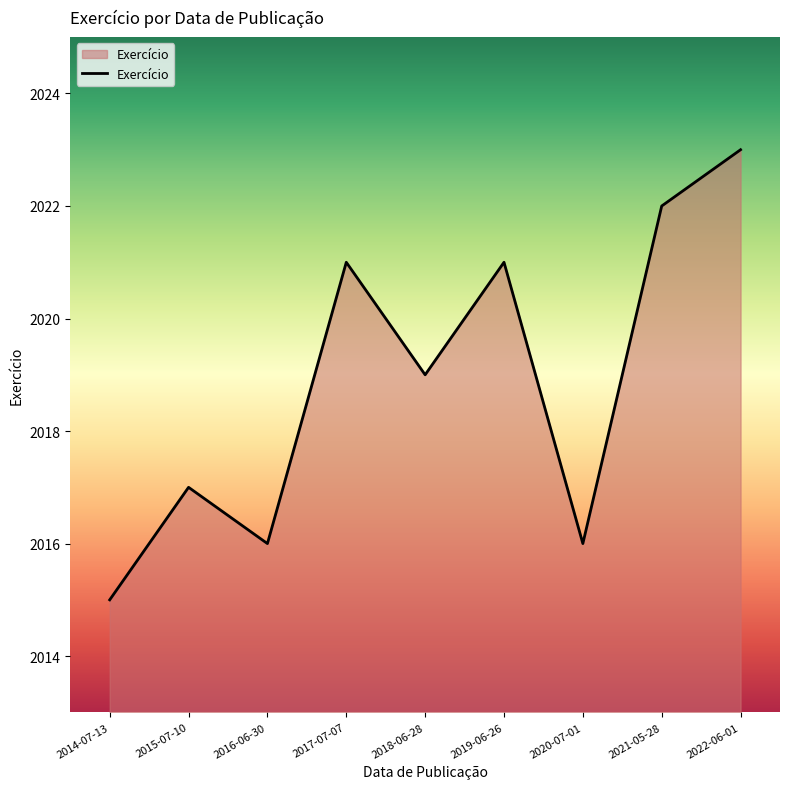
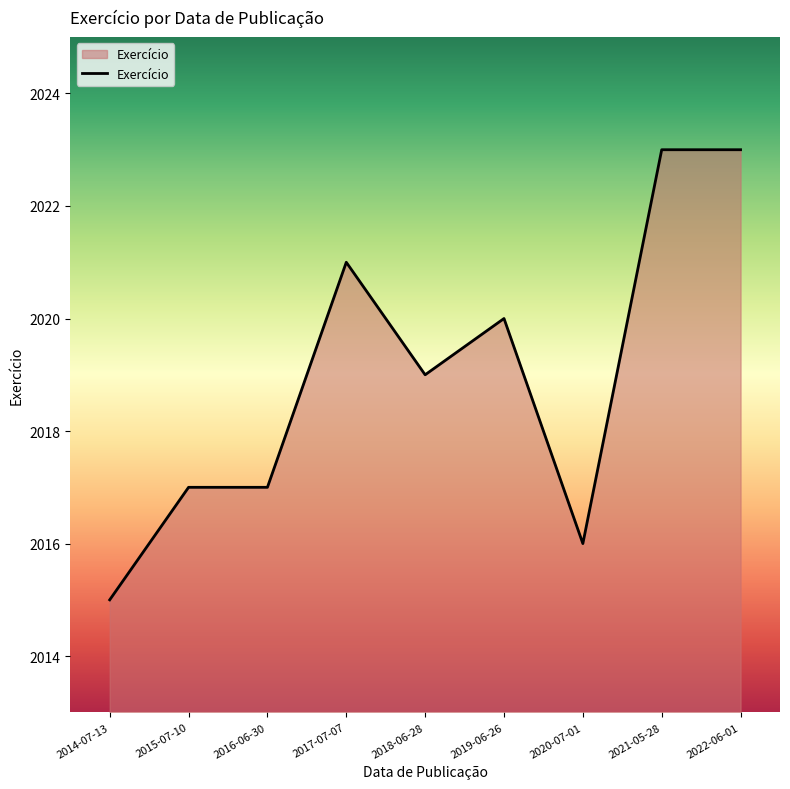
2016-06-30: 2016 -> 2017
2019-06-26: 2021 -> 2020
2021-05-28: 2022 -> 2023
